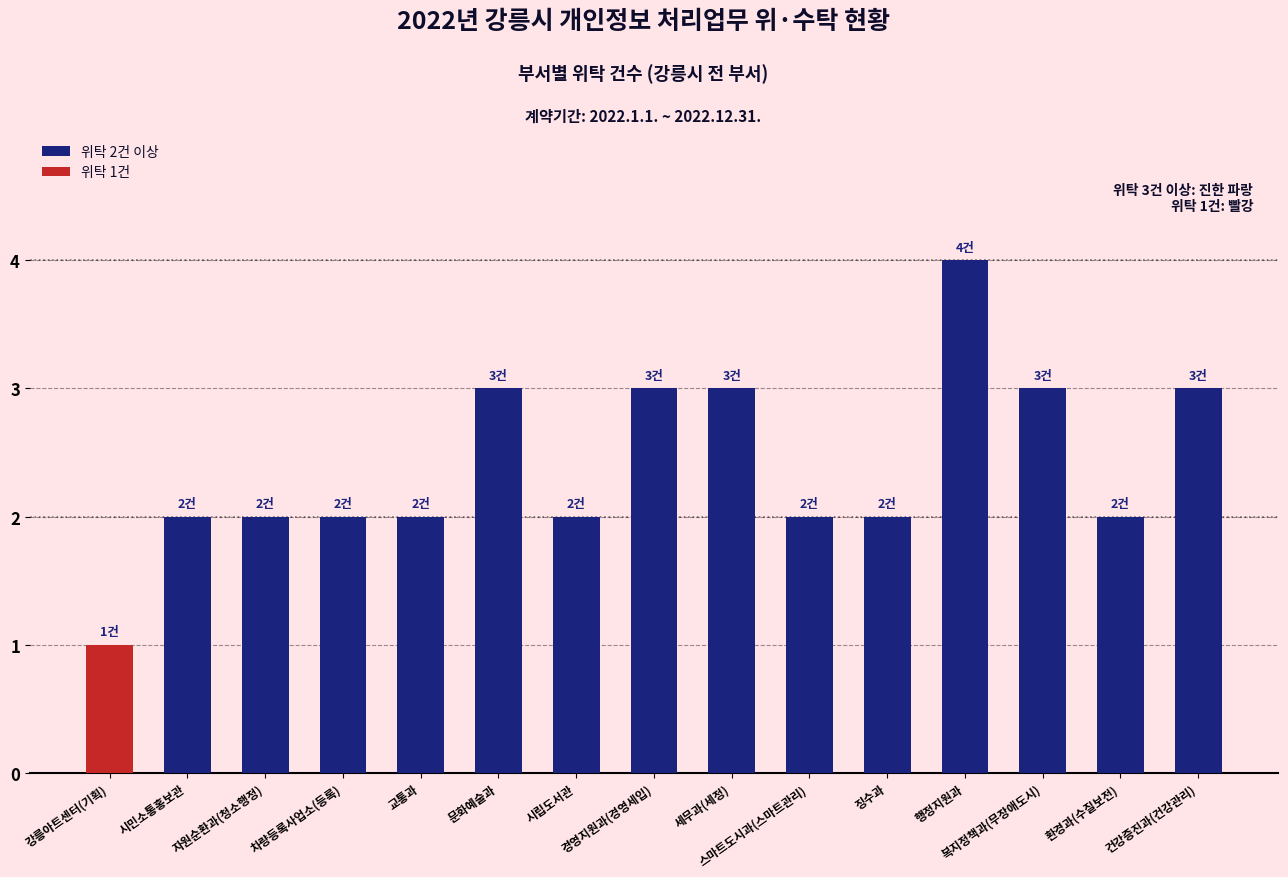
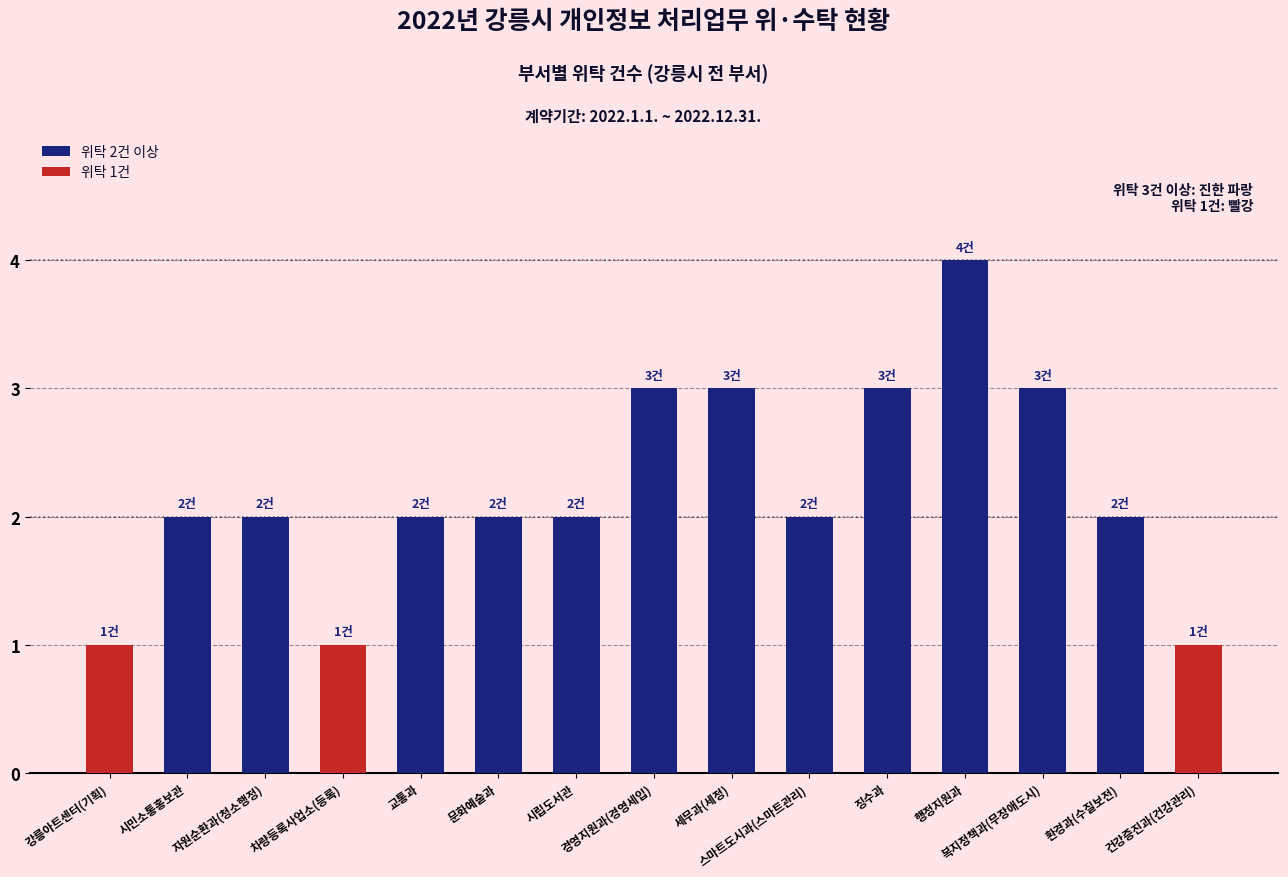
차량등록사업소(등록): 2건 -> 1건
문화예술과: 3건 -> 2건
징수과: 2건 -> 3건
건강증진과(건강관리): 3건 -> 1건
